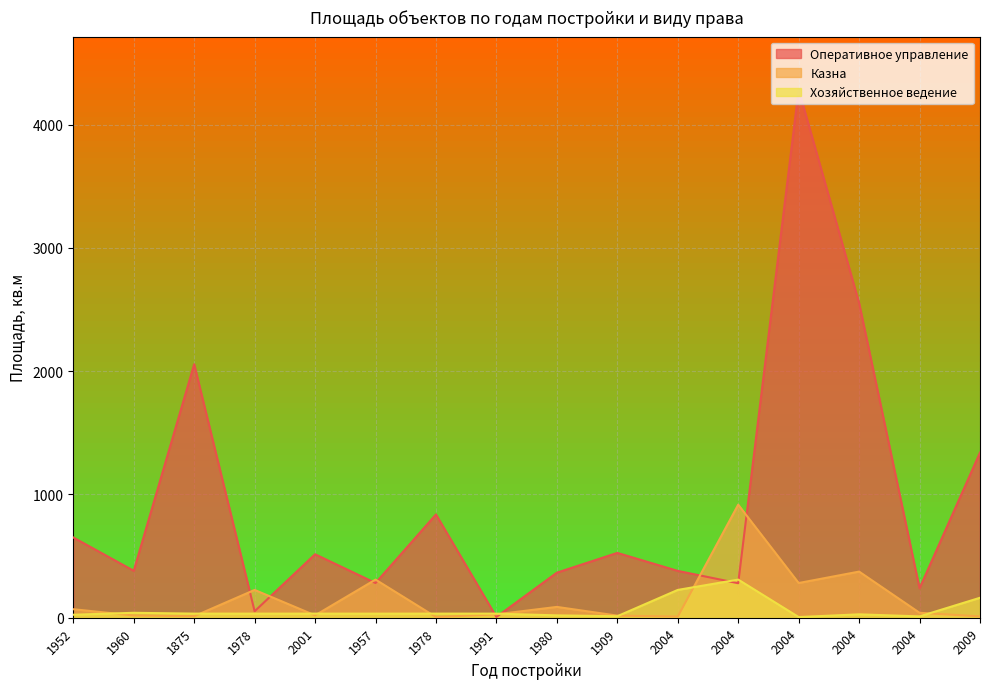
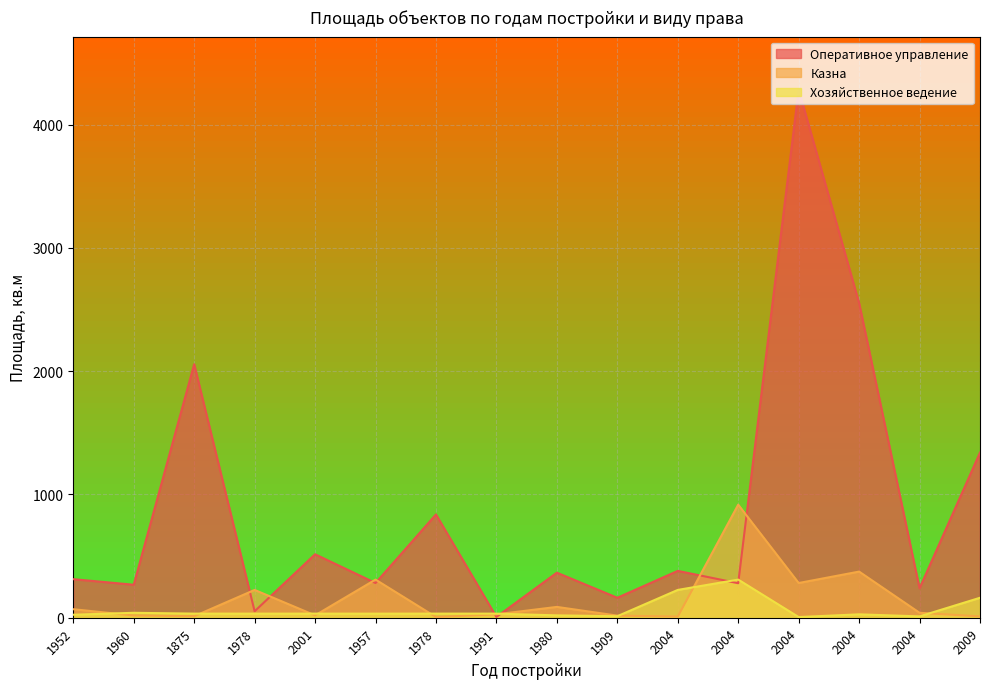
Оперативное управление, 1952: 650 -> 310
Оперативное управление, 1960: 380 -> 270
Оперативное управление, 1909: 530 -> 160
